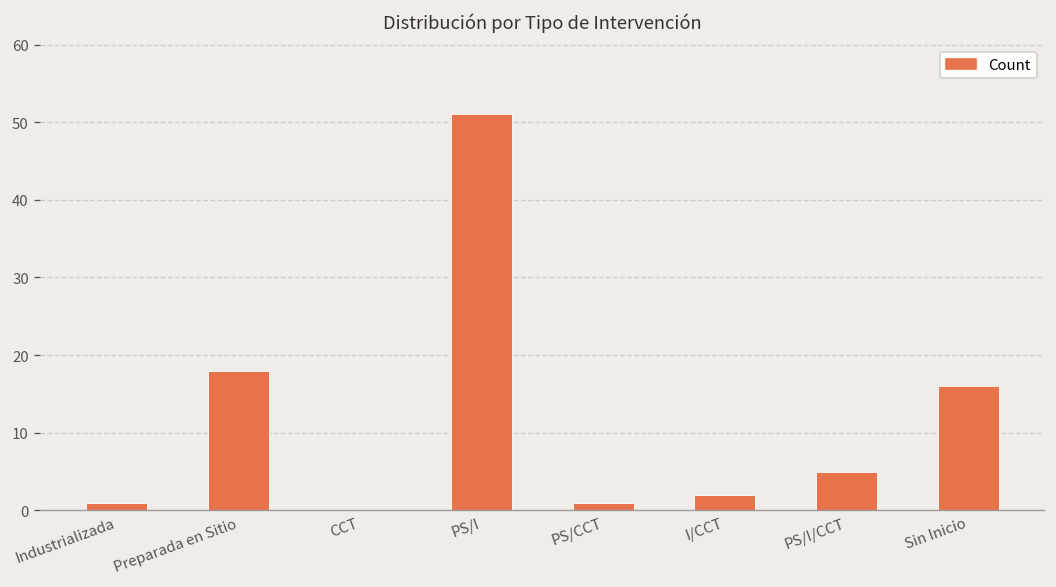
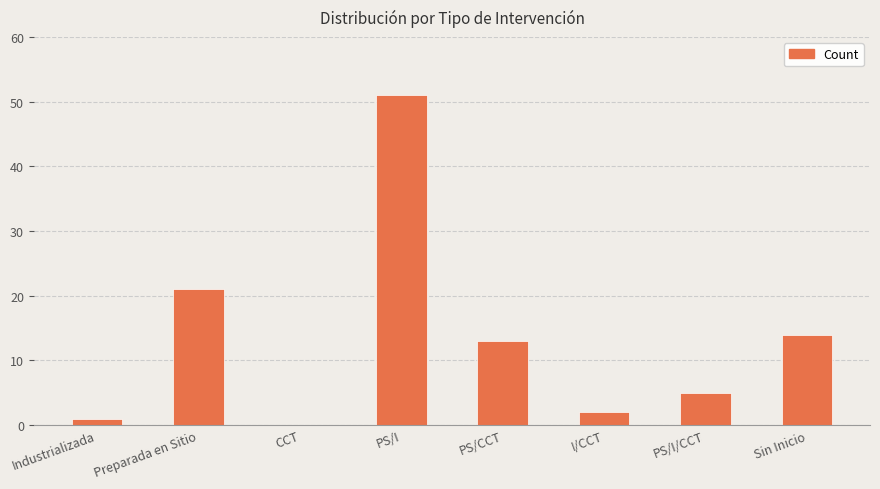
Preparada en Sitio: 18 -> 21
PS/CCT: 1 -> 13
Sin Inicio: 16 -> 14
